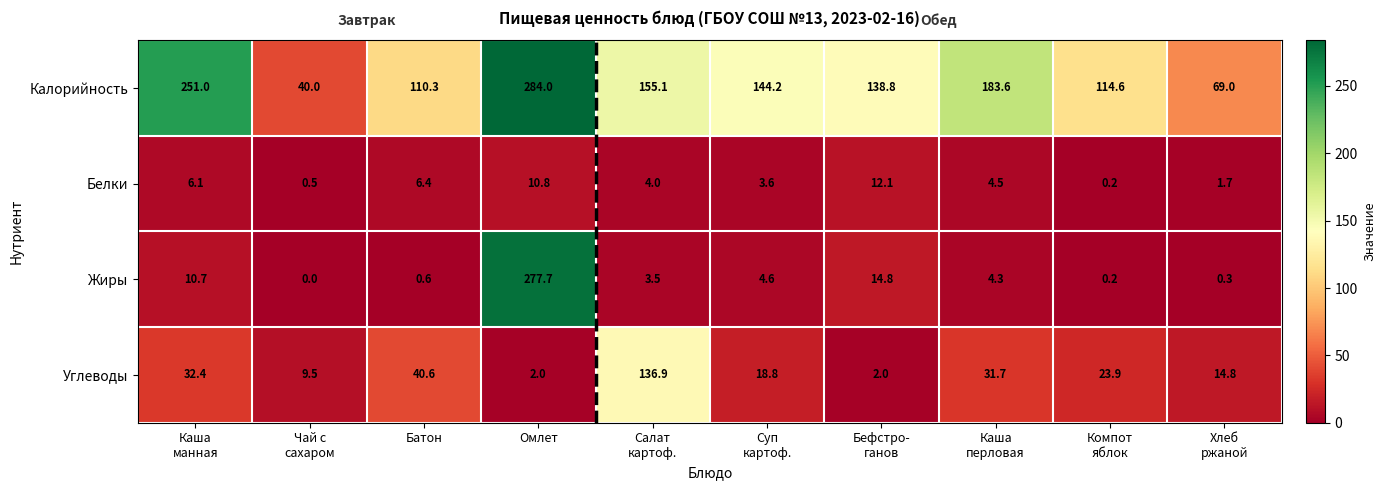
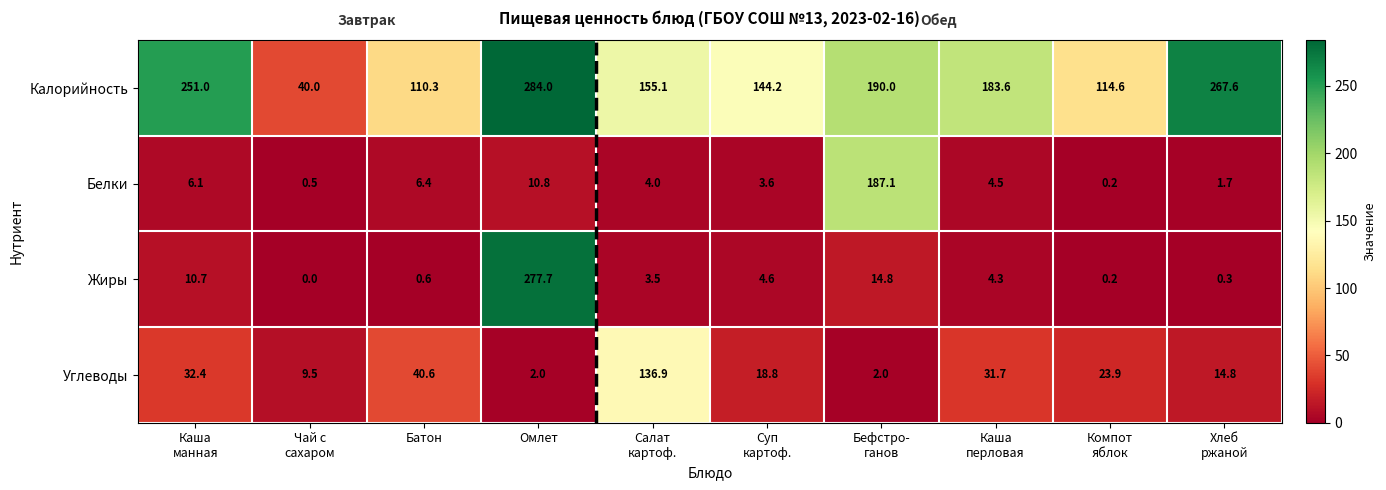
Калорийность, Бефстро- ганов: 138.8 -> 190.0
Калорийность, Хлеб ржаной: 69.0 -> 267.6
Белки, Бефстро- ганов: 12.1 -> 187.1
